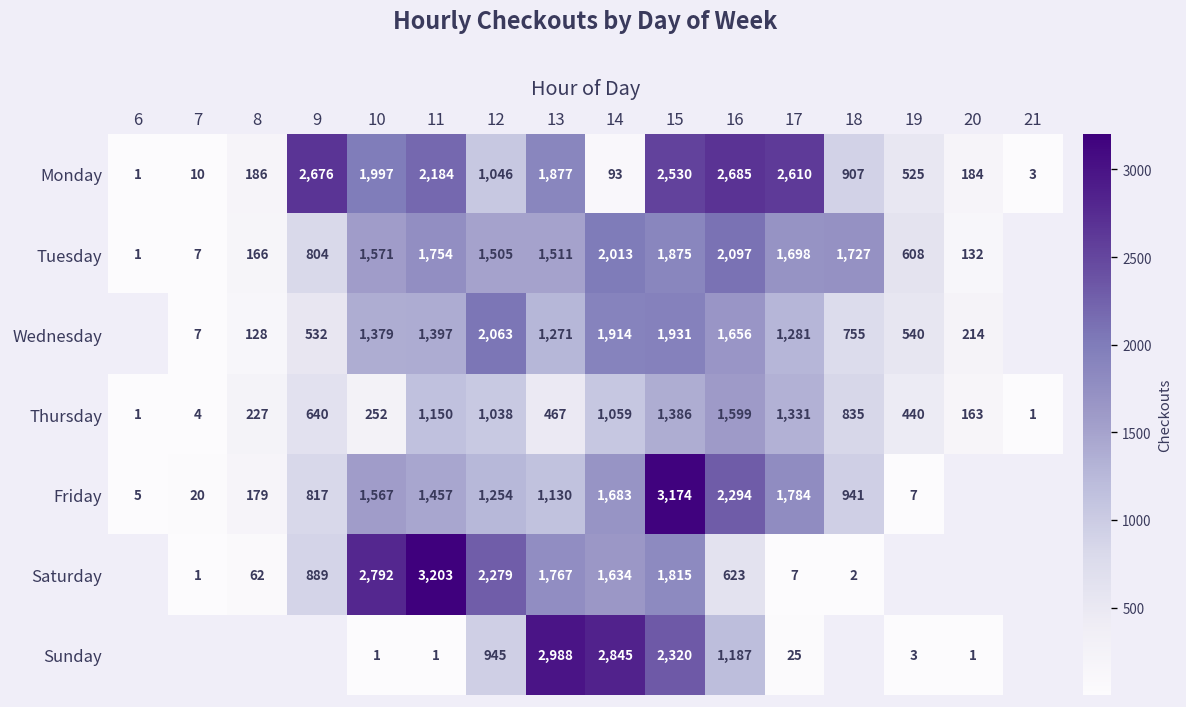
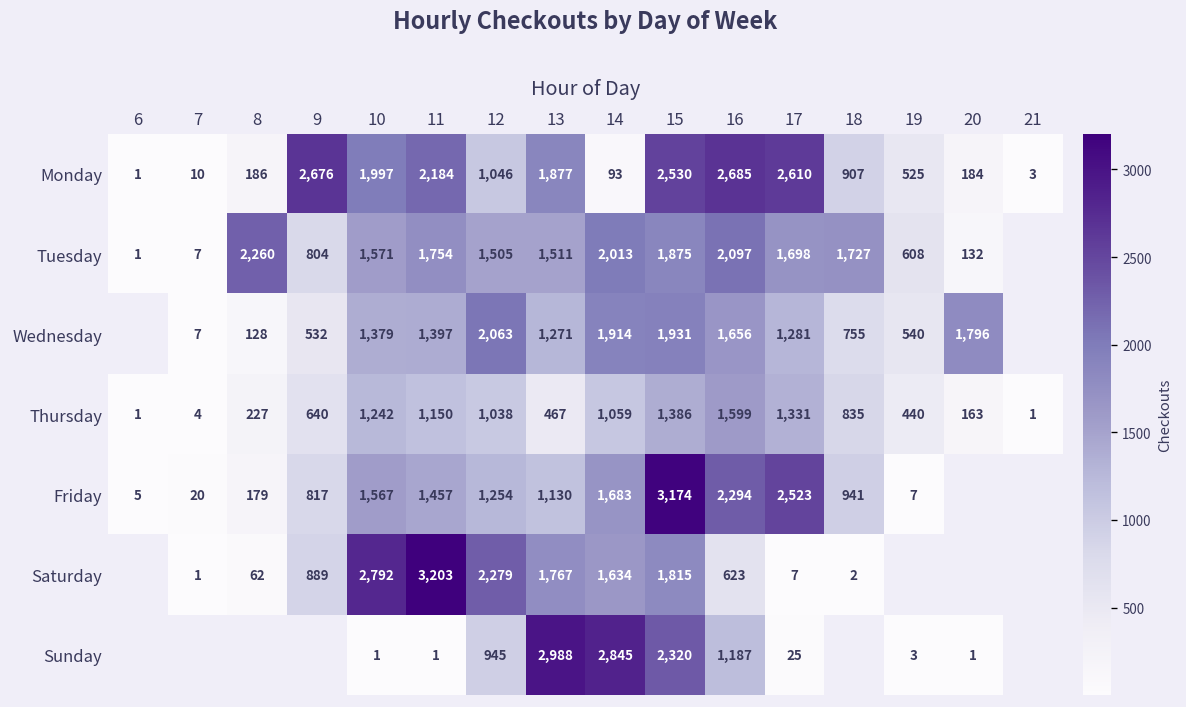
Tuesday, 8: 166 -> 2,260
Wednesday, 20: 214 -> 1,796
Thursday, 10: 252 -> 1,242
Friday, 17: 1,784 -> 2,523
